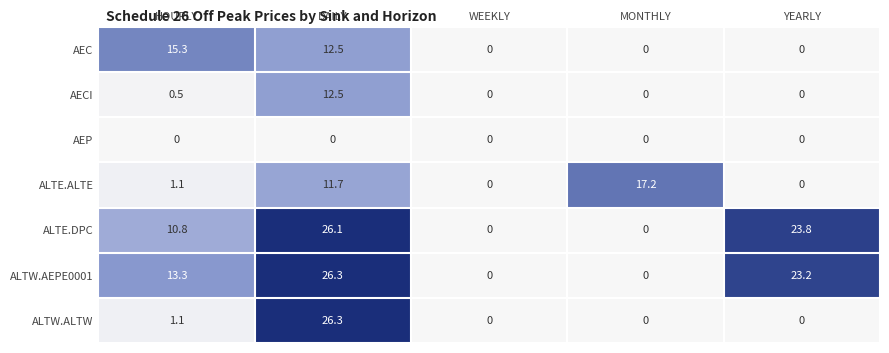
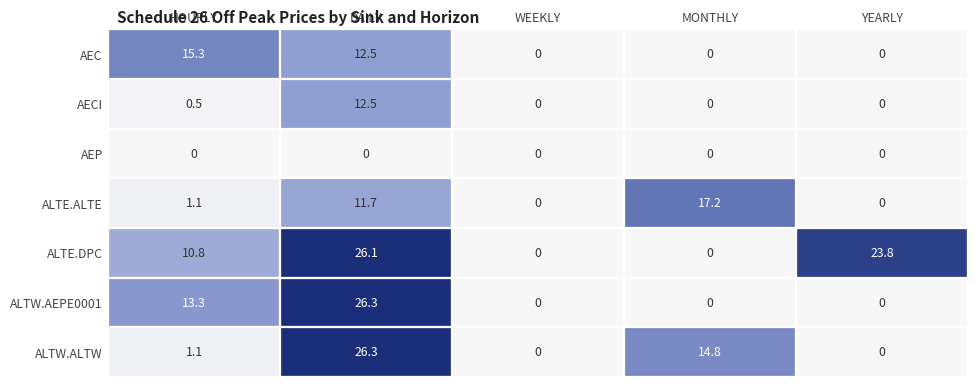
ALTW.AEPE0001, YEARLY: 23.2 -> 0
ALTW.ALTW, MONTHLY: 0 -> 14.8
